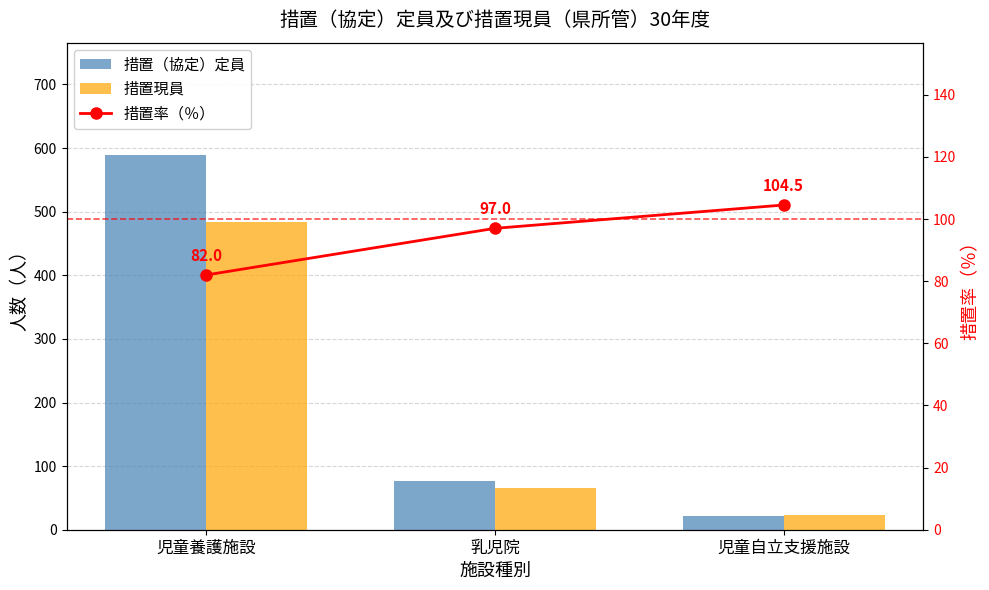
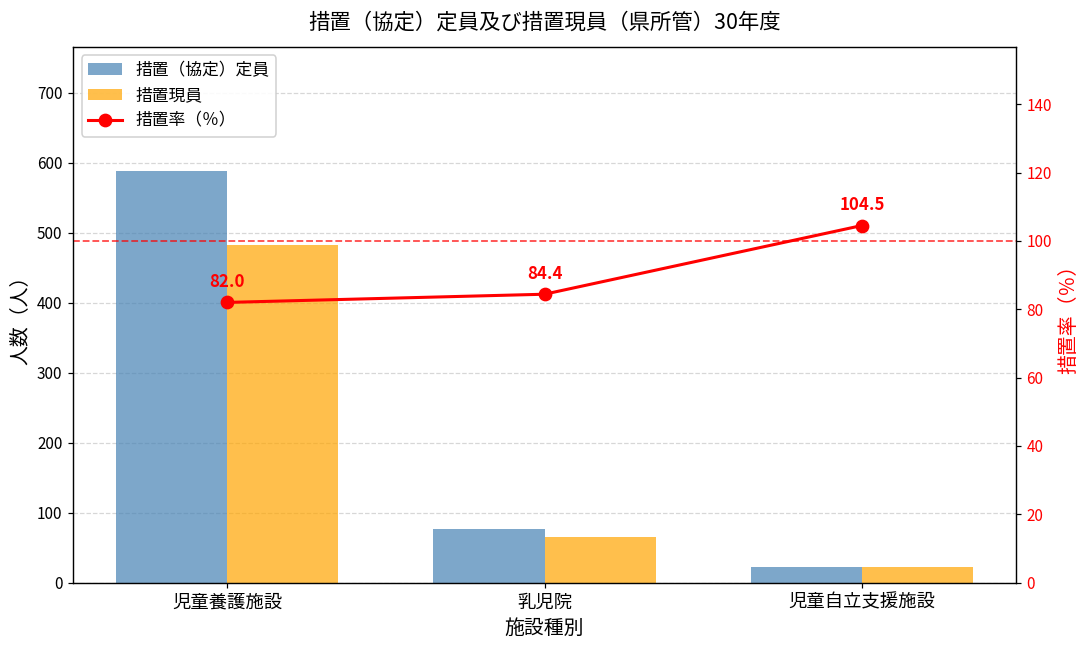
措置率（％）, 乳児院: 97.0 -> 84.4
